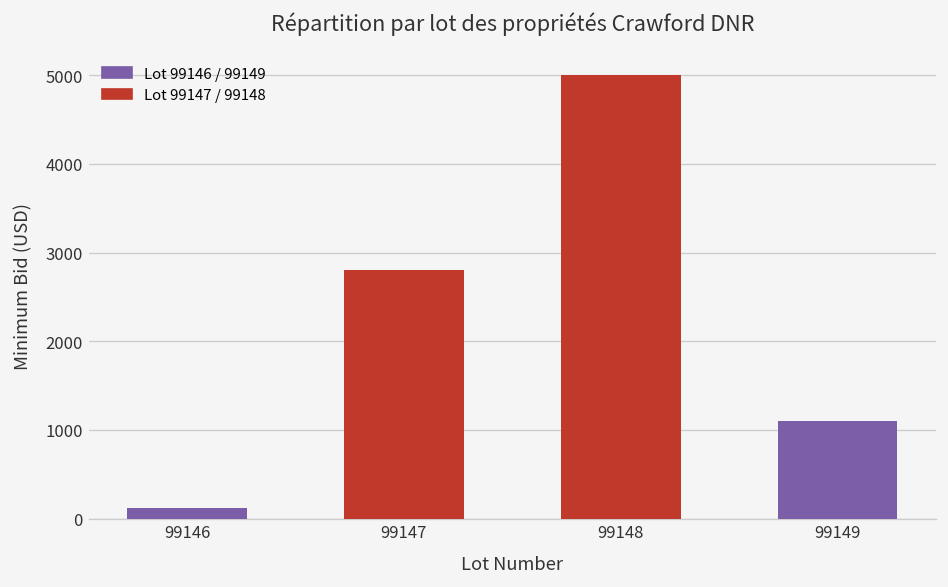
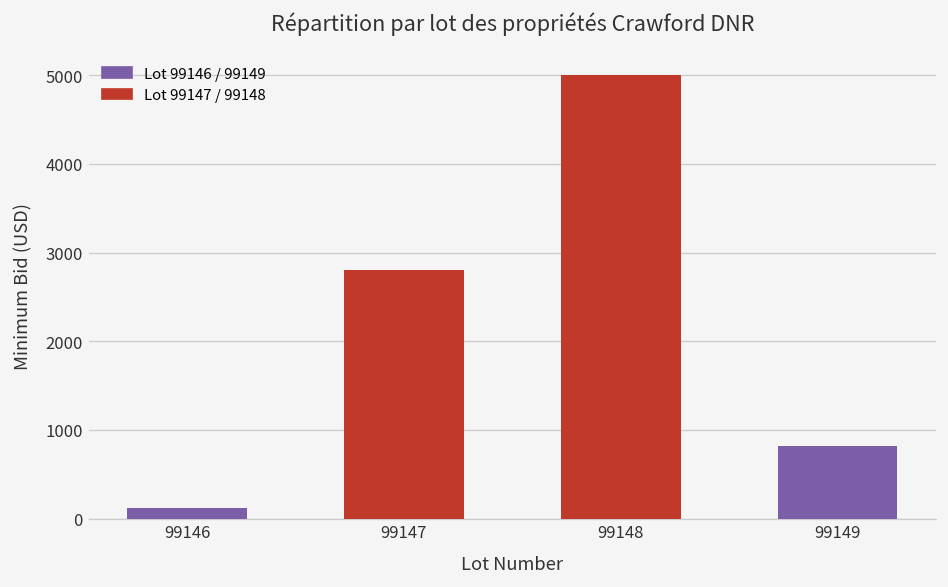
99149: 1100 -> 800
